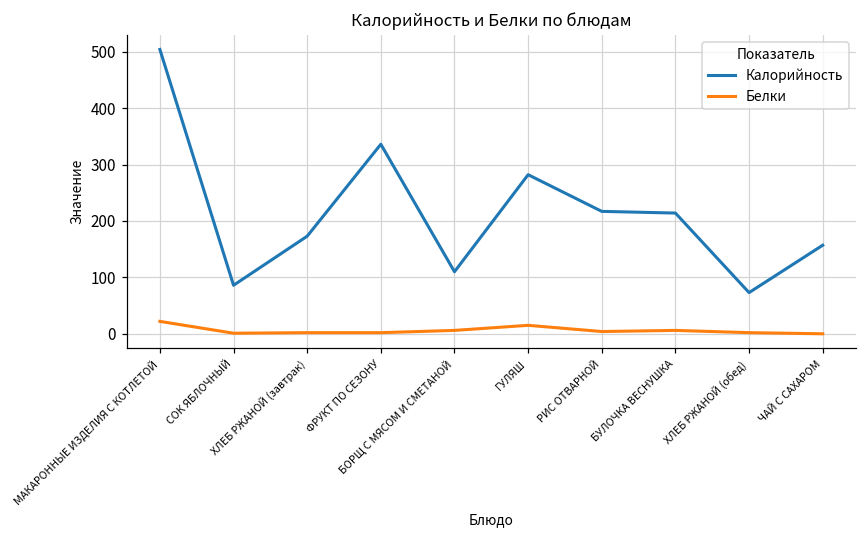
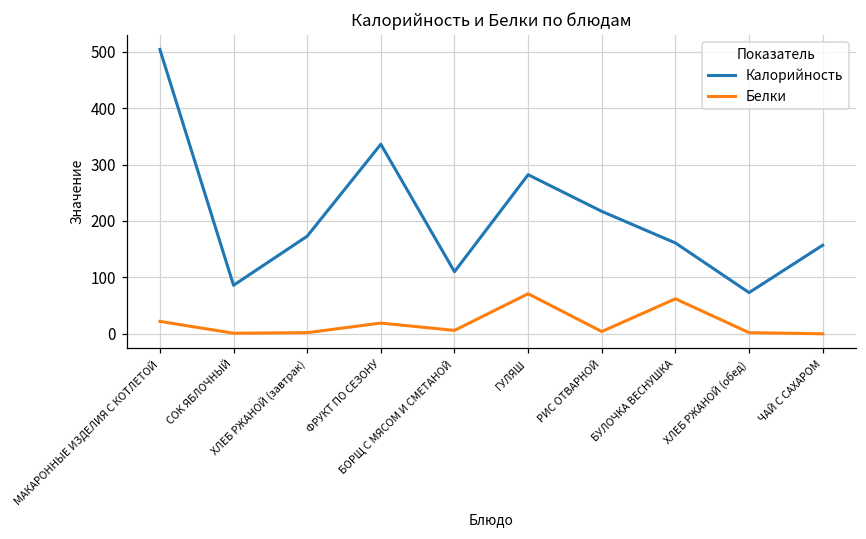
Белки, ФРУКТ ПО СЕЗОНУ: 0 -> 20
Белки, ГУЛЯШ: 20 -> 70
Калорийность, БУЛОЧКА ВЕСНУШКА: 210 -> 160
Белки, БУЛОЧКА ВЕСНУШКА: 10 -> 60
